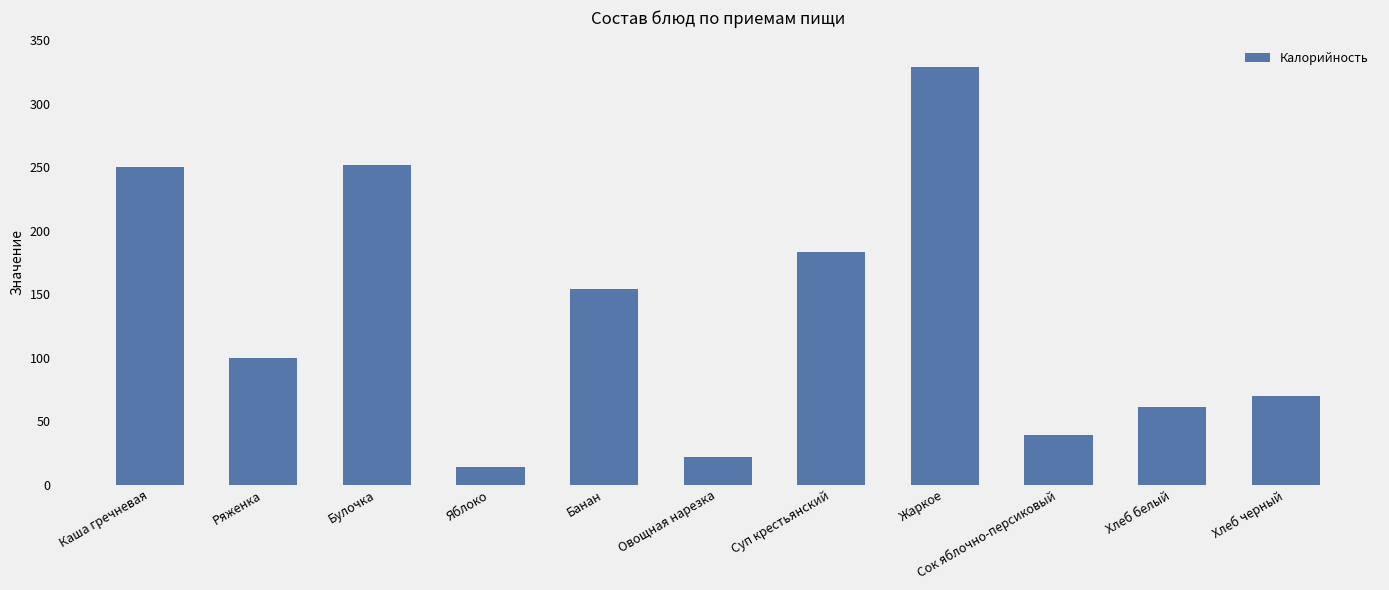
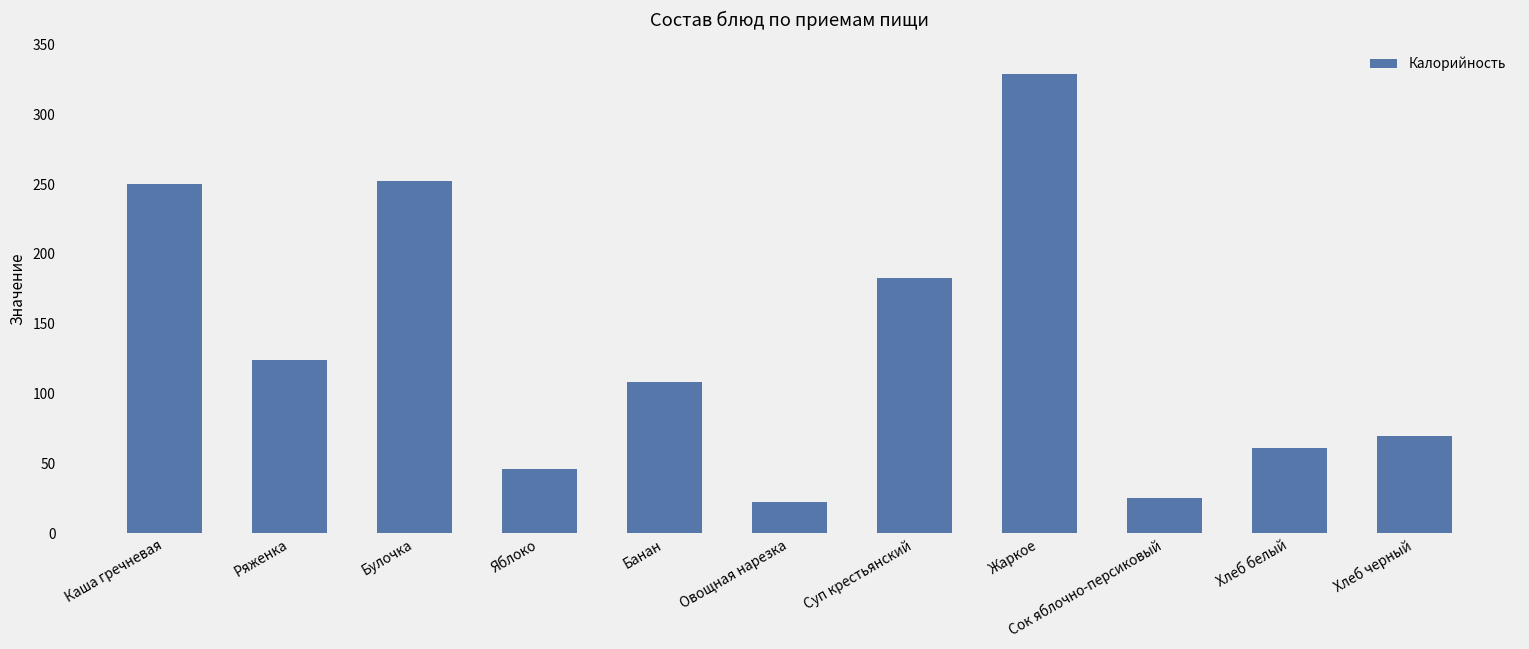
Ряженка: 100 -> 124
Яблоко: 14 -> 46
Банан: 154 -> 108
Сок яблочно-персиковый: 39 -> 25
